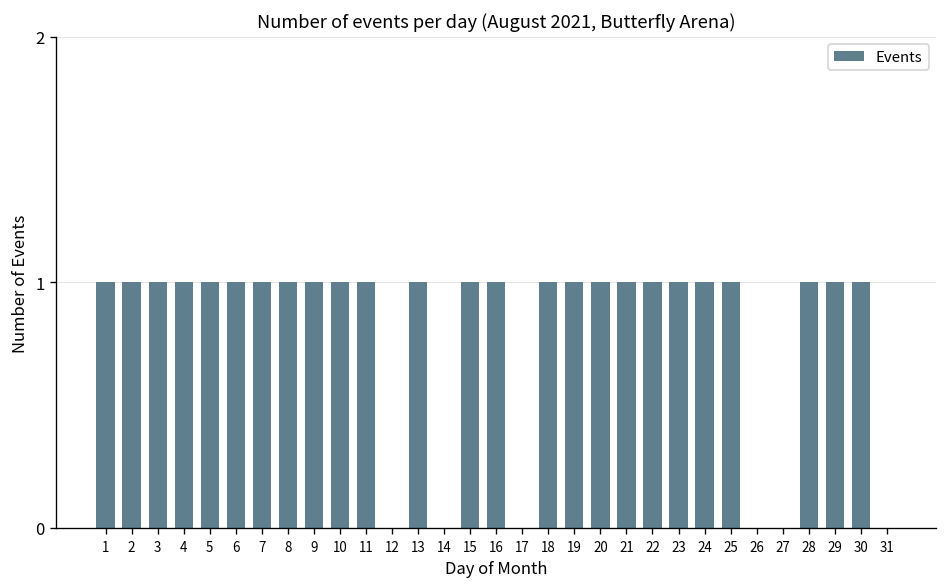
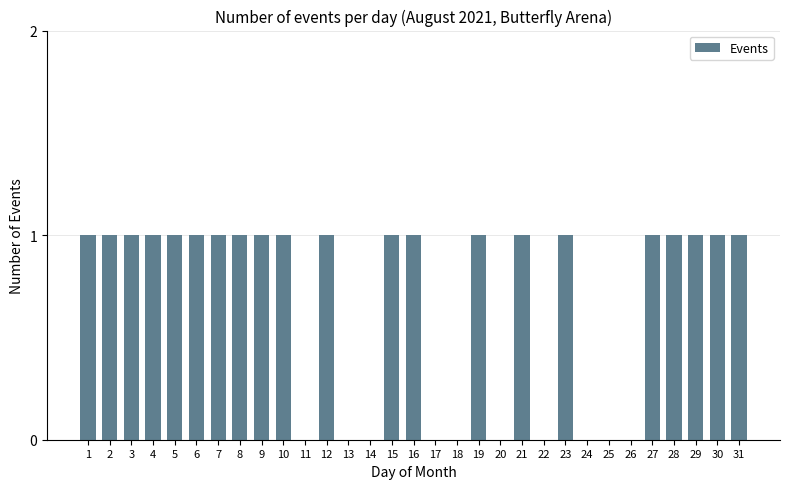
11: 1 -> 0
12: 0 -> 1
13: 1 -> 0
18: 1 -> 0
20: 1 -> 0
22: 1 -> 0
24: 1 -> 0
25: 1 -> 0
27: 0 -> 1
31: 0 -> 1
